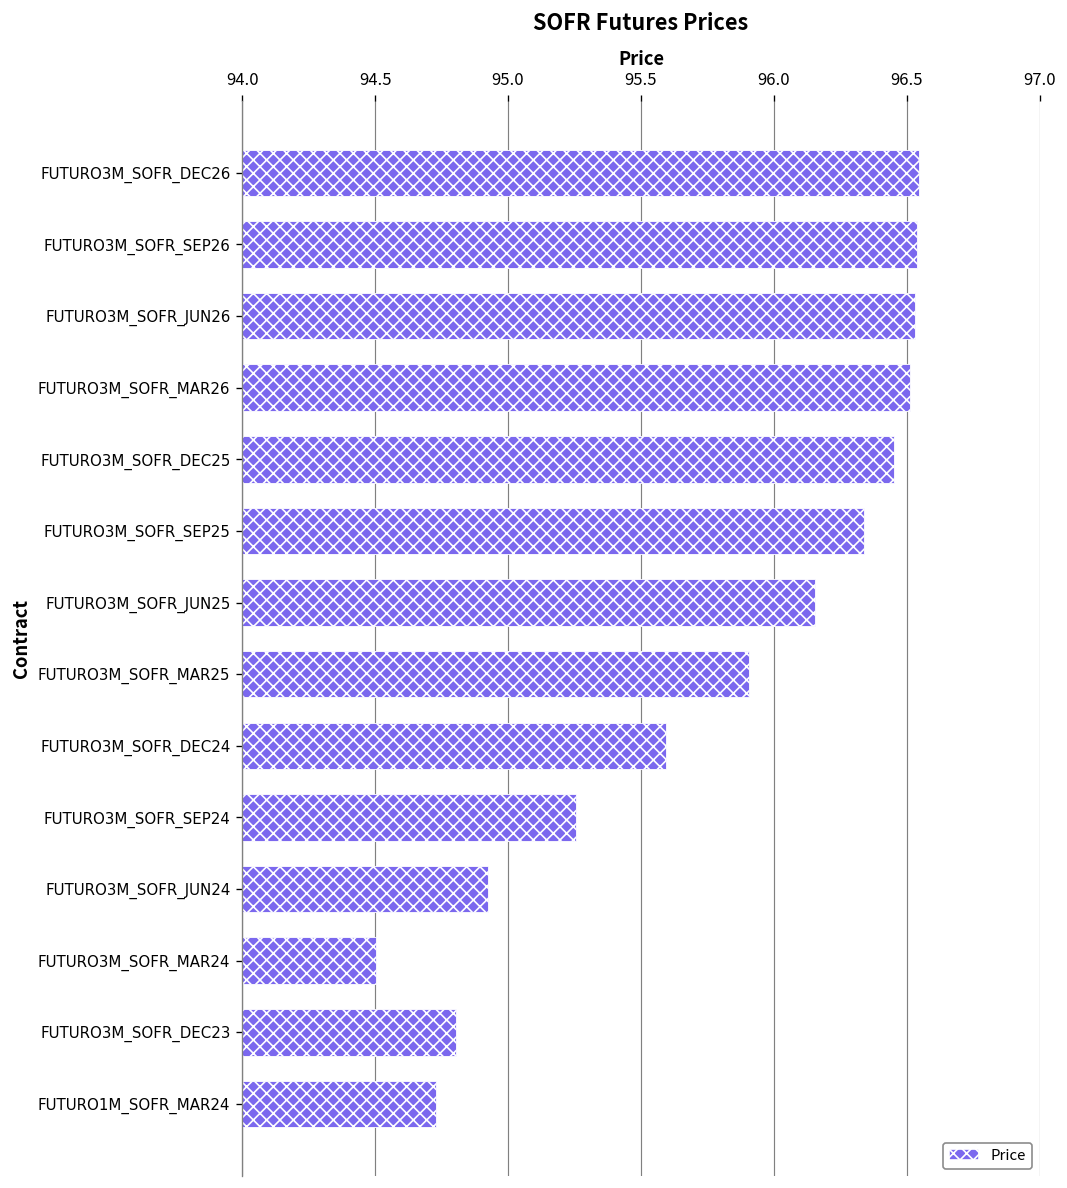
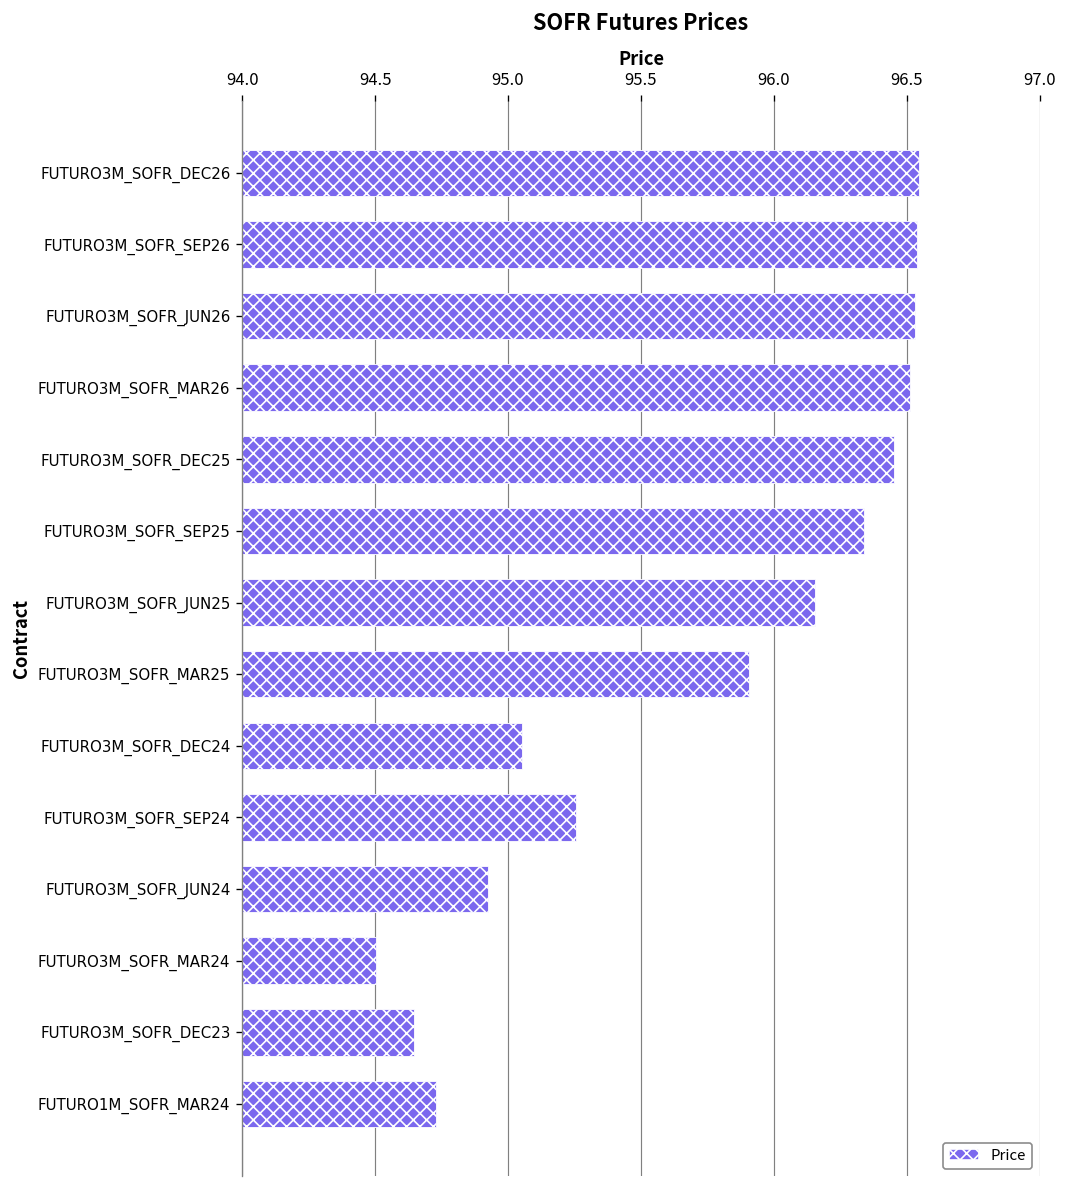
FUTURO3M_SOFR_DEC24: 95.60 -> 95.05
FUTURO3M_SOFR_DEC23: 94.80 -> 94.65
